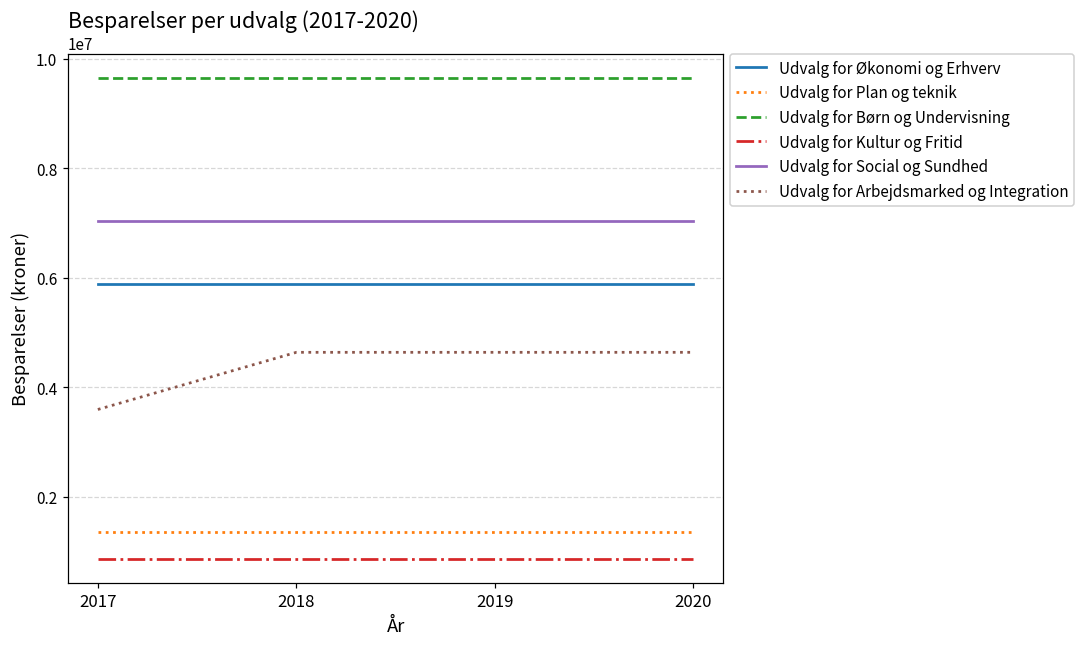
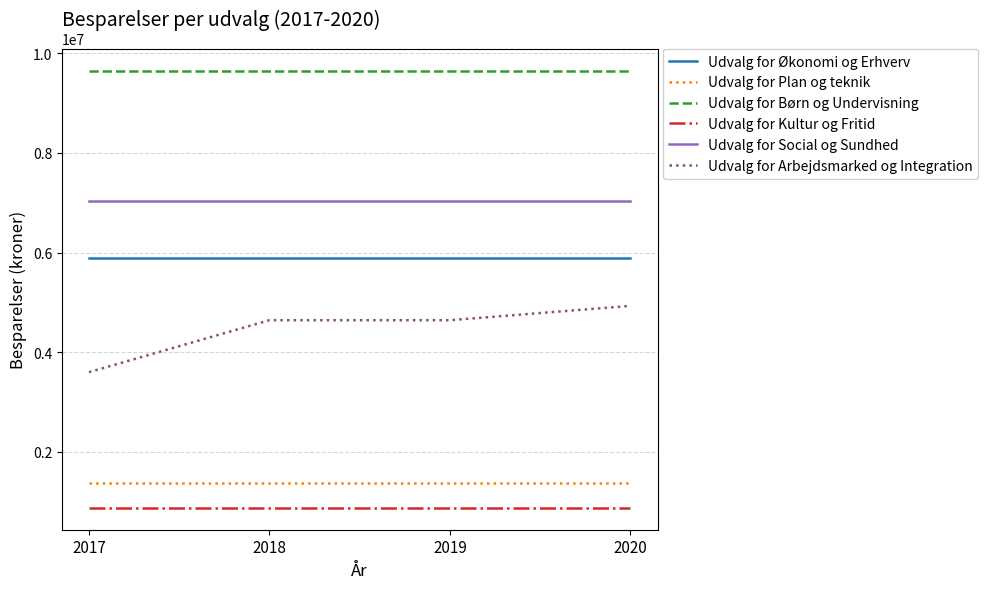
Udvalg for Arbejdsmarked og Integration, 2020: 4600000 -> 4900000
